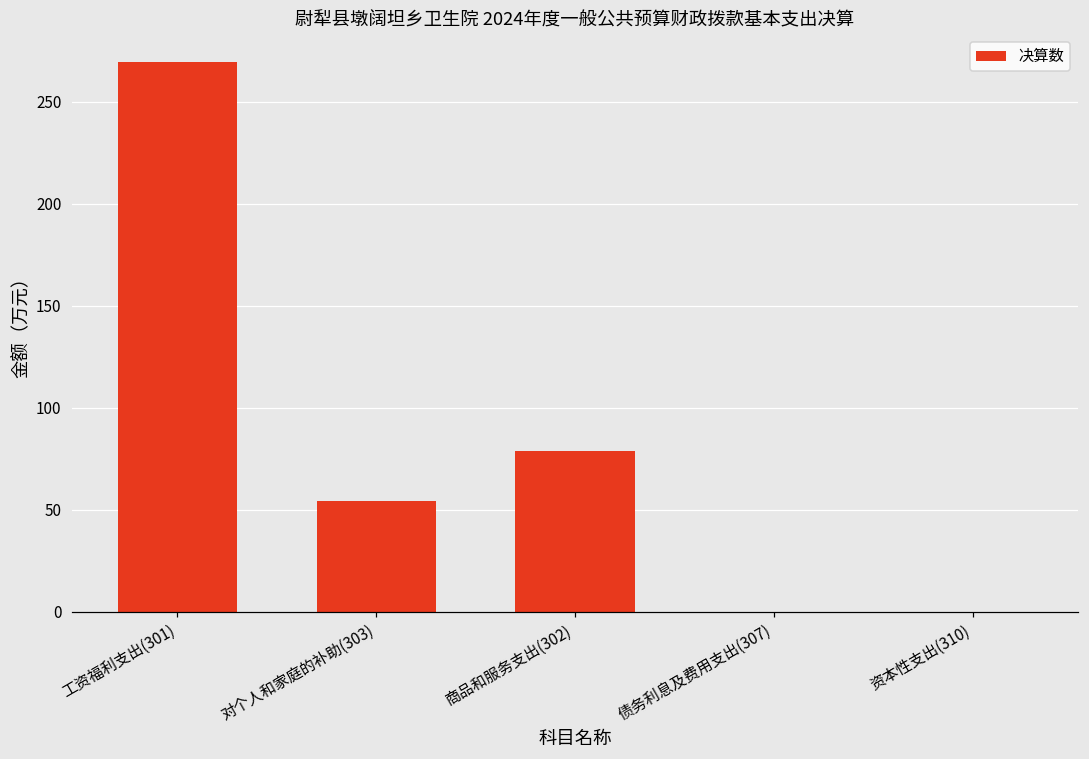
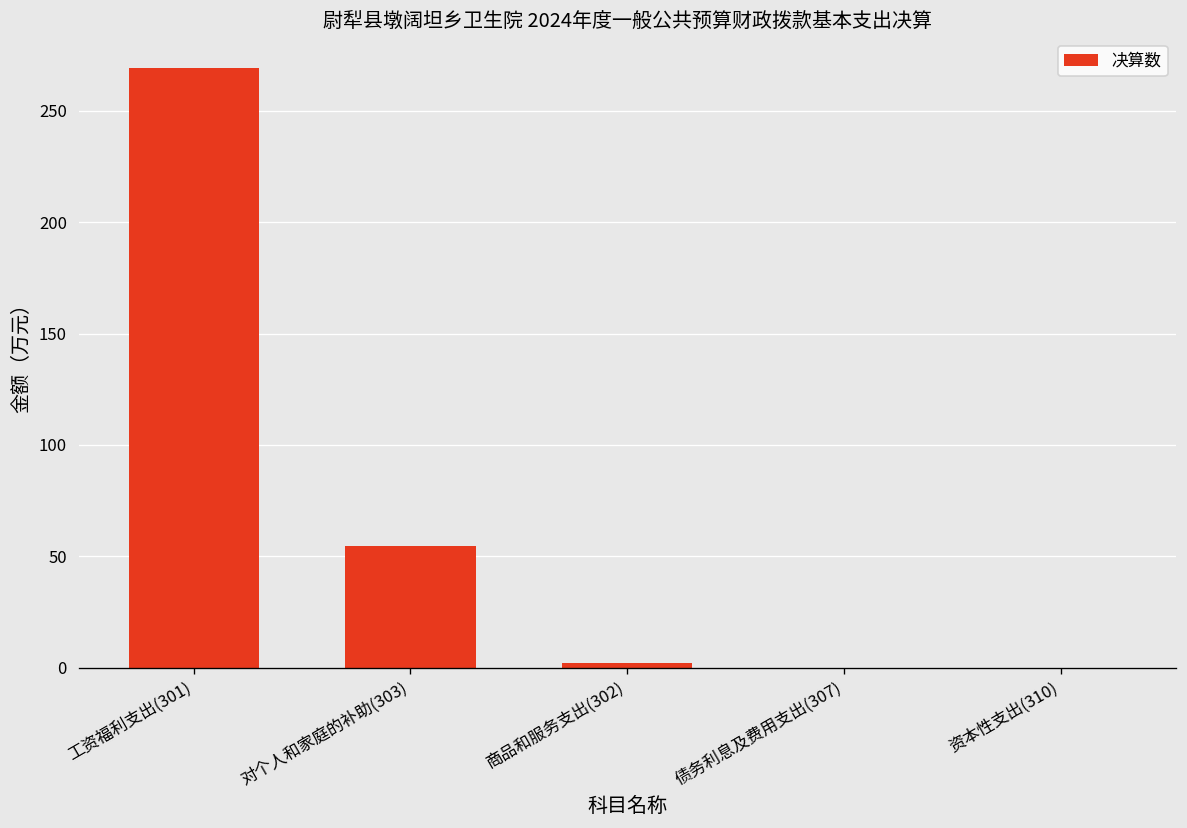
商品和服务支出(302): 79 -> 2
